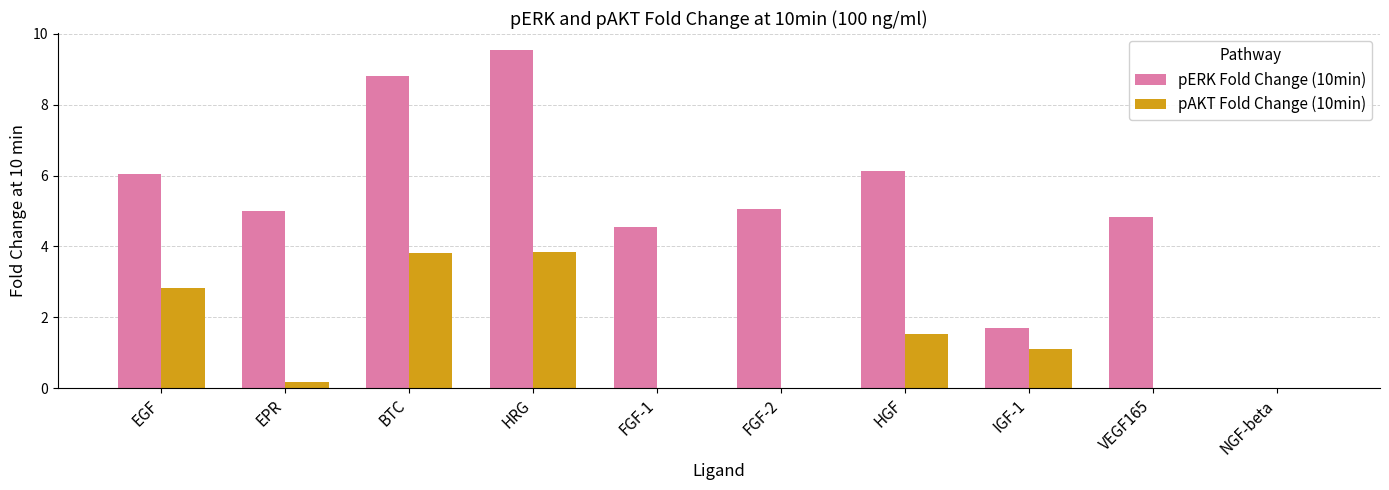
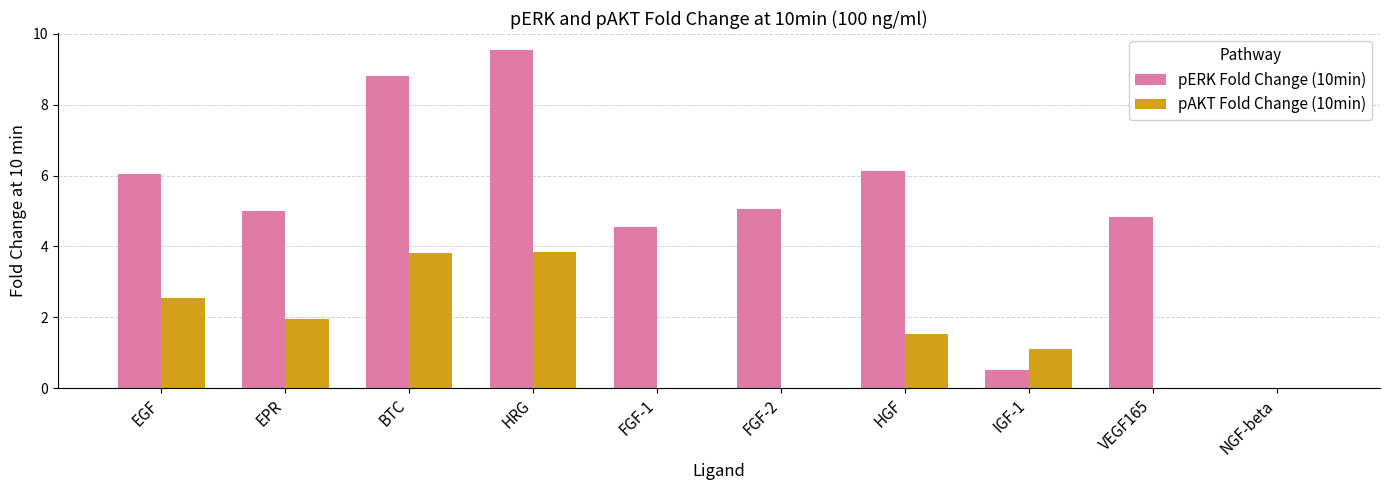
pAKT Fold Change (10min), EGF: 2.8 -> 2.6
pAKT Fold Change (10min), EPR: 0.2 -> 2.0
pERK Fold Change (10min), IGF-1: 1.7 -> 0.5
